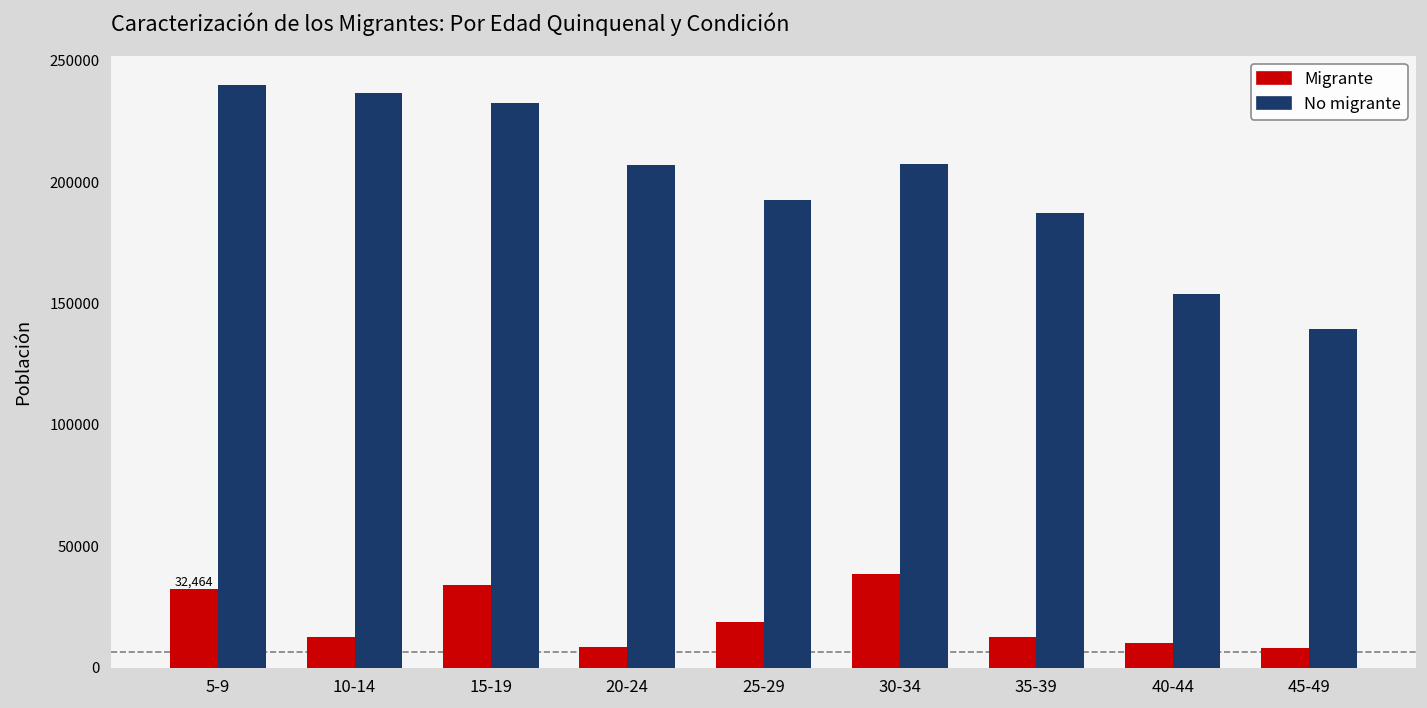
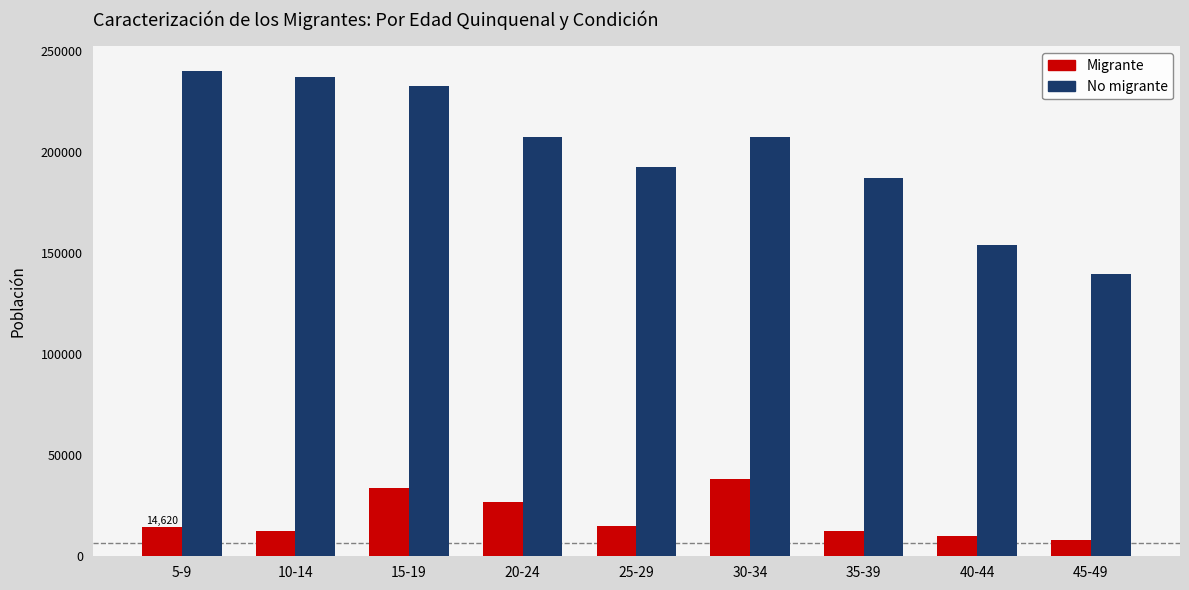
Migrante, 5-9: 32,464 -> 14,620
Migrante, 20-24: 9000 -> 27000
Migrante, 25-29: 19000 -> 15000
